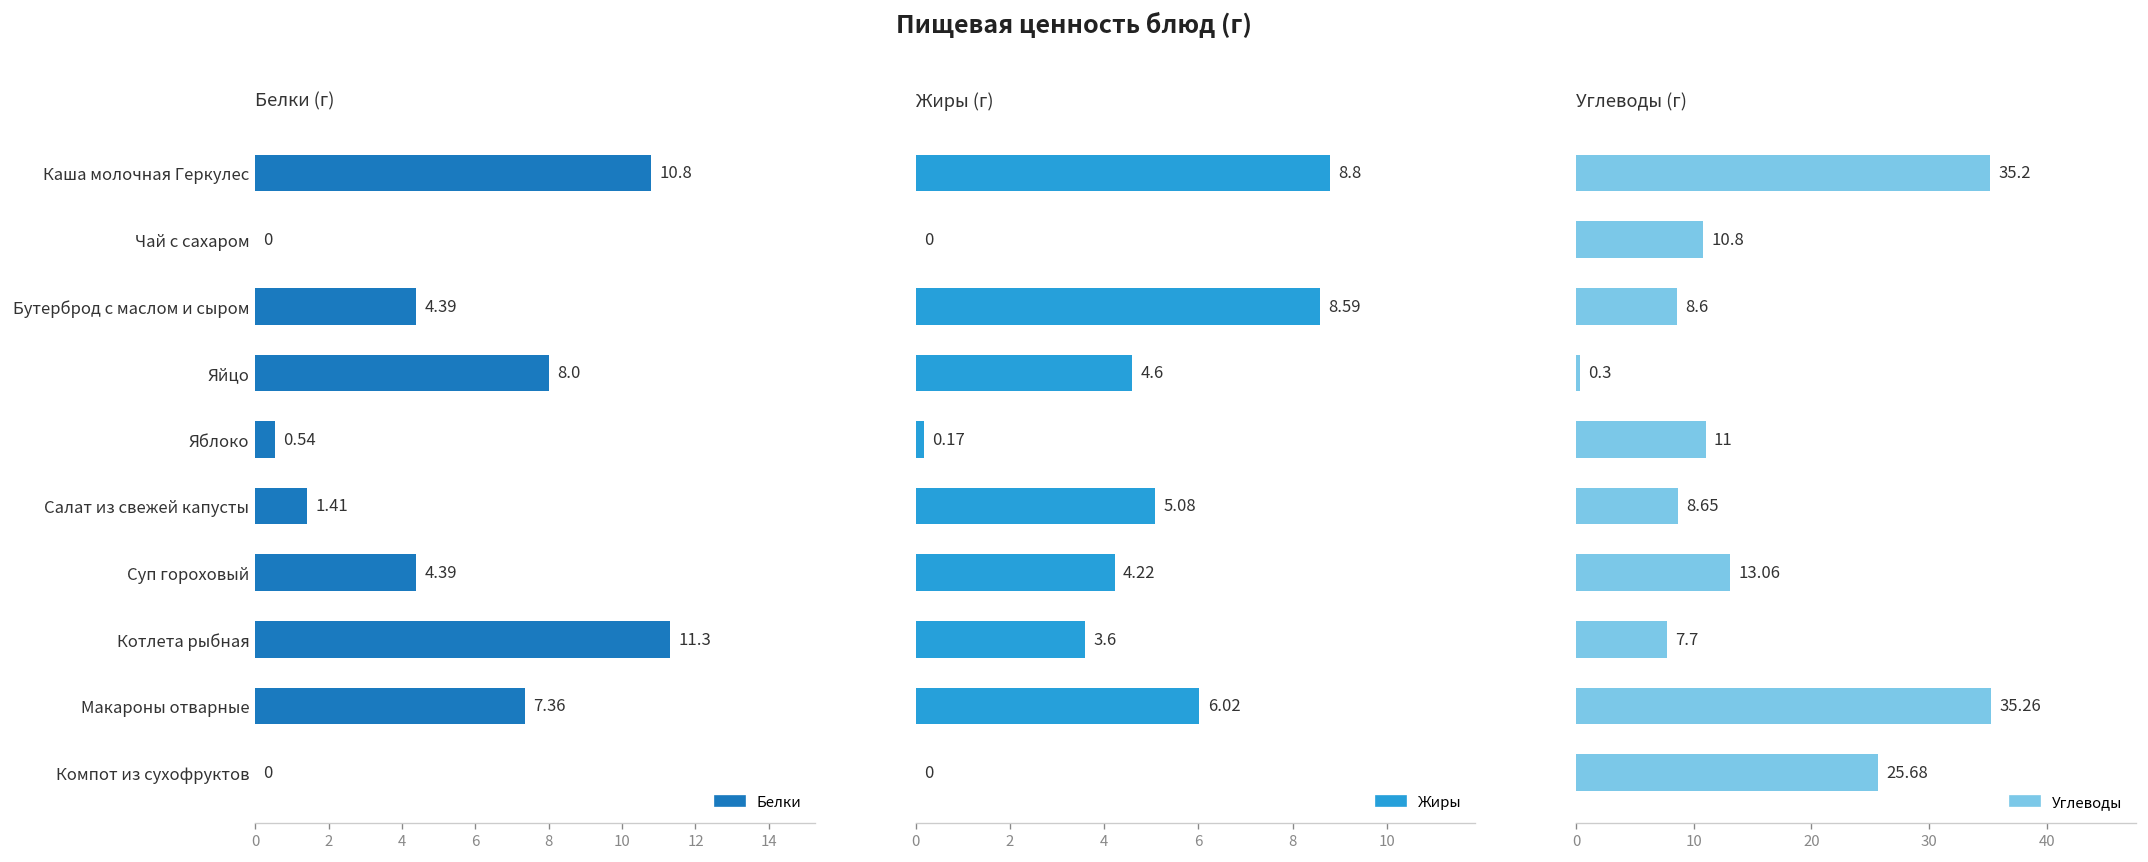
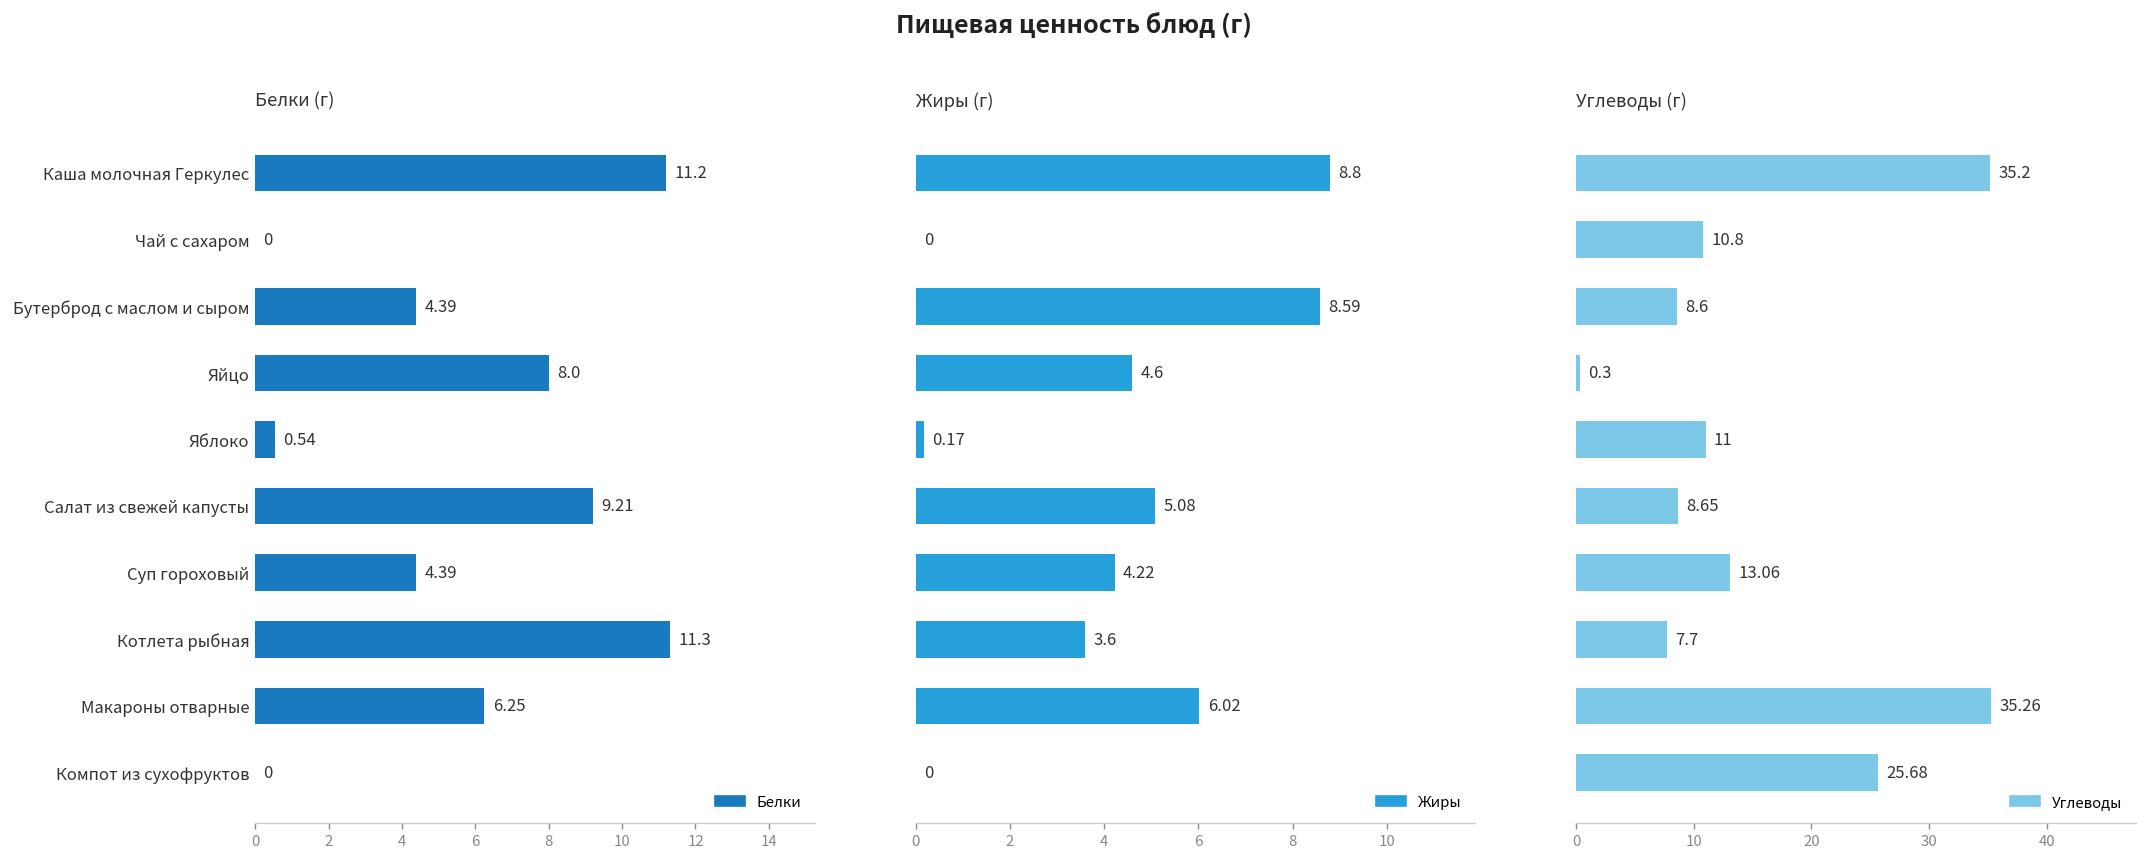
Белки (г), Каша молочная Геркулес: 10.8 -> 11.2
Белки (г), Салат из свежей капусты: 1.41 -> 9.21
Белки (г), Макароны отварные: 7.36 -> 6.25
